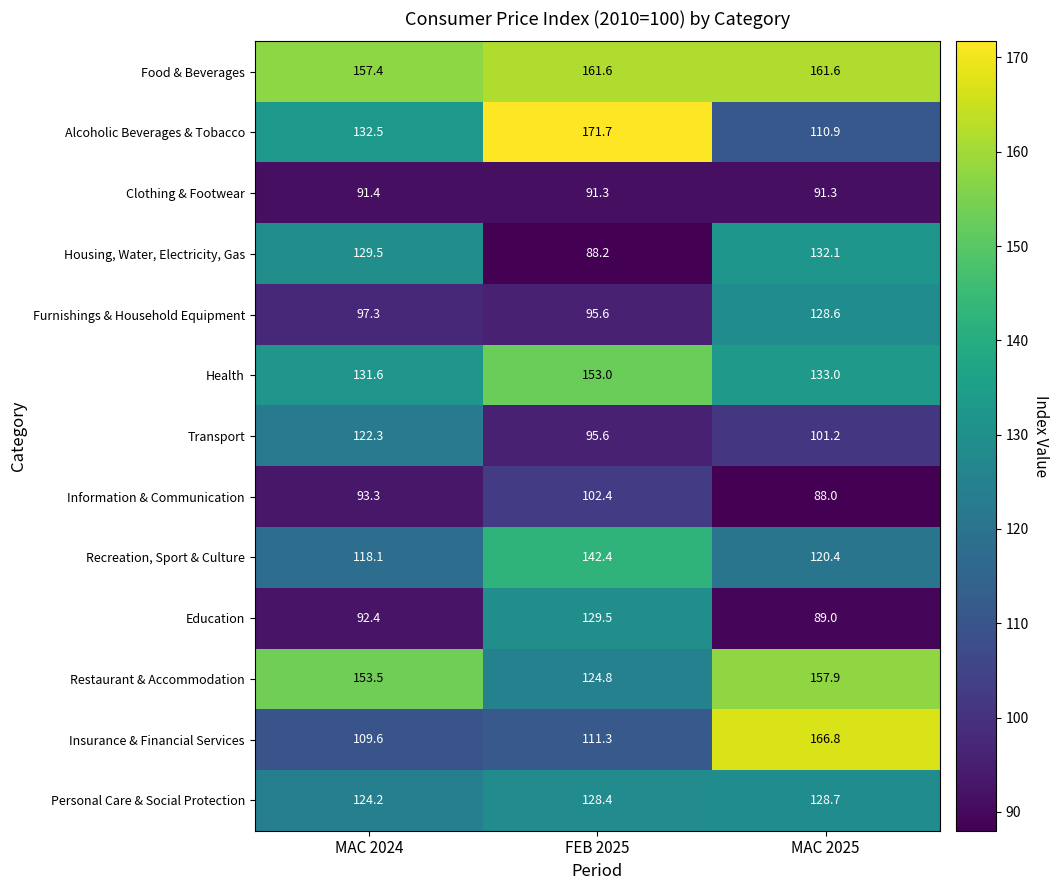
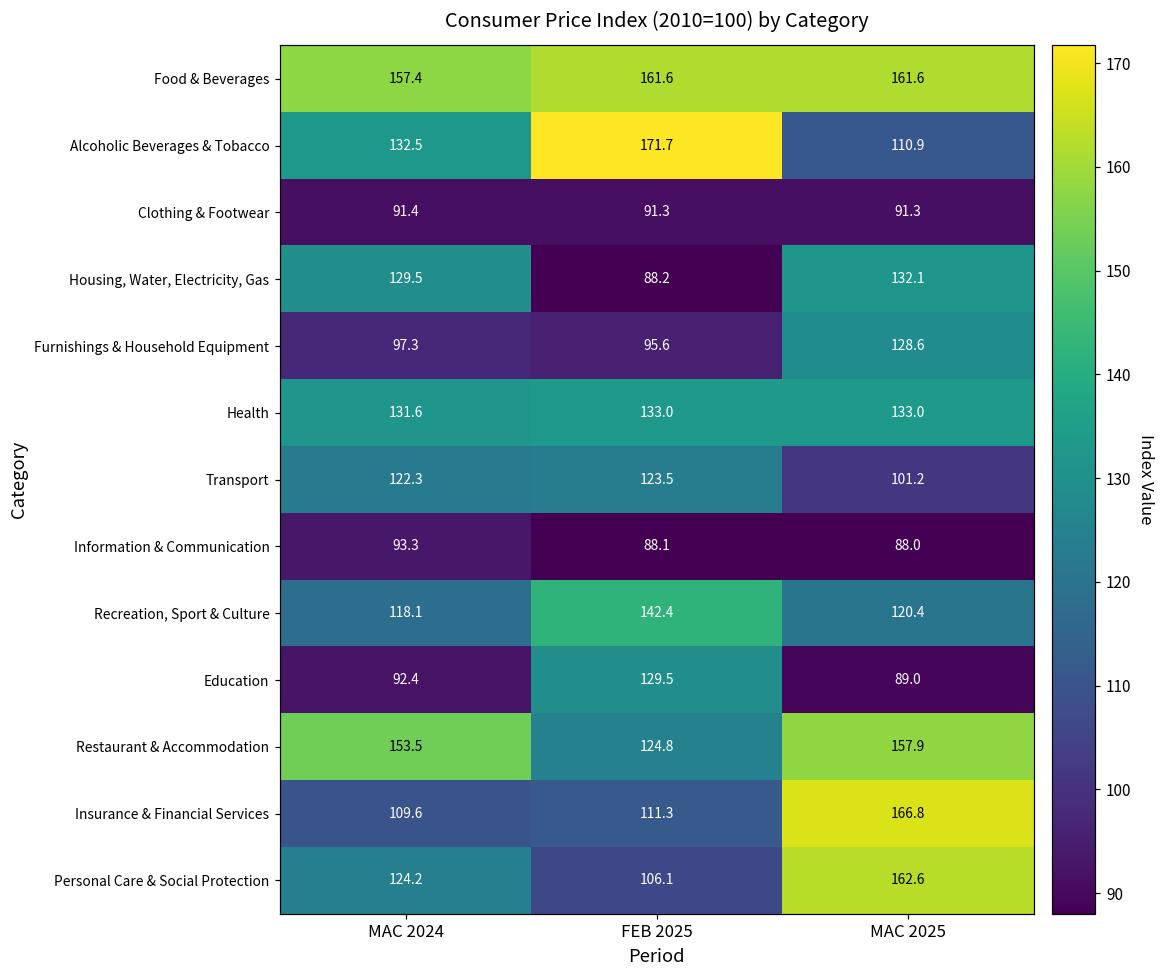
Health, FEB 2025: 153.0 -> 133.0
Transport, FEB 2025: 95.6 -> 123.5
Information & Communication, FEB 2025: 102.4 -> 88.1
Personal Care & Social Protection, FEB 2025: 128.4 -> 106.1
Personal Care & Social Protection, MAC 2025: 128.7 -> 162.6
